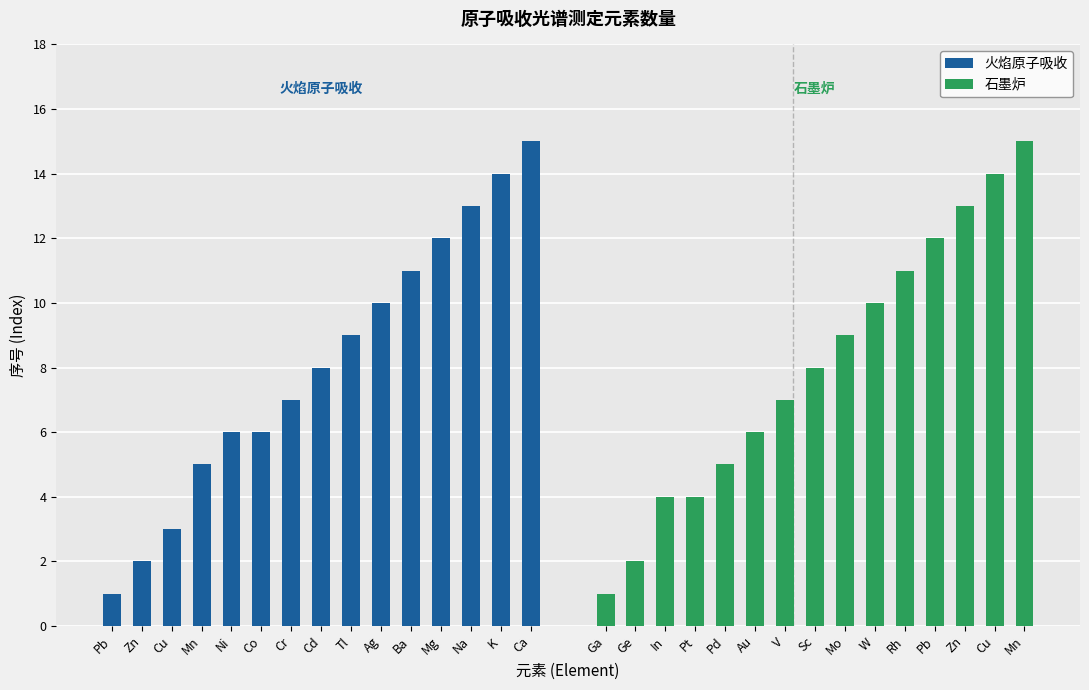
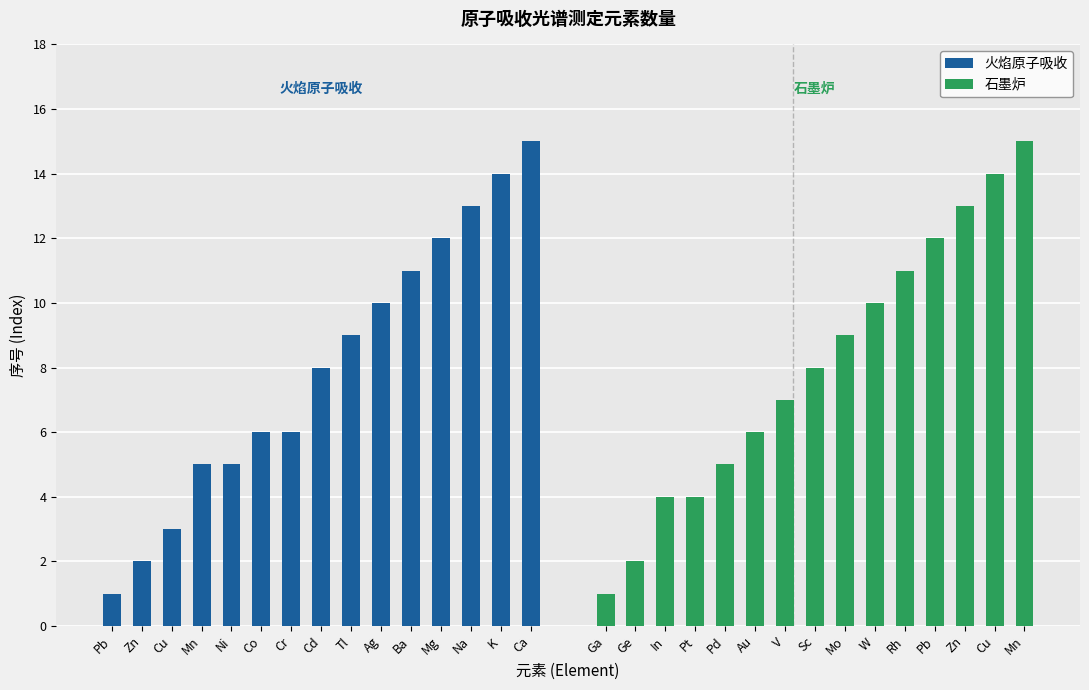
火焰原子吸收, Ni: 6 -> 5
火焰原子吸收, Cr: 7 -> 6
